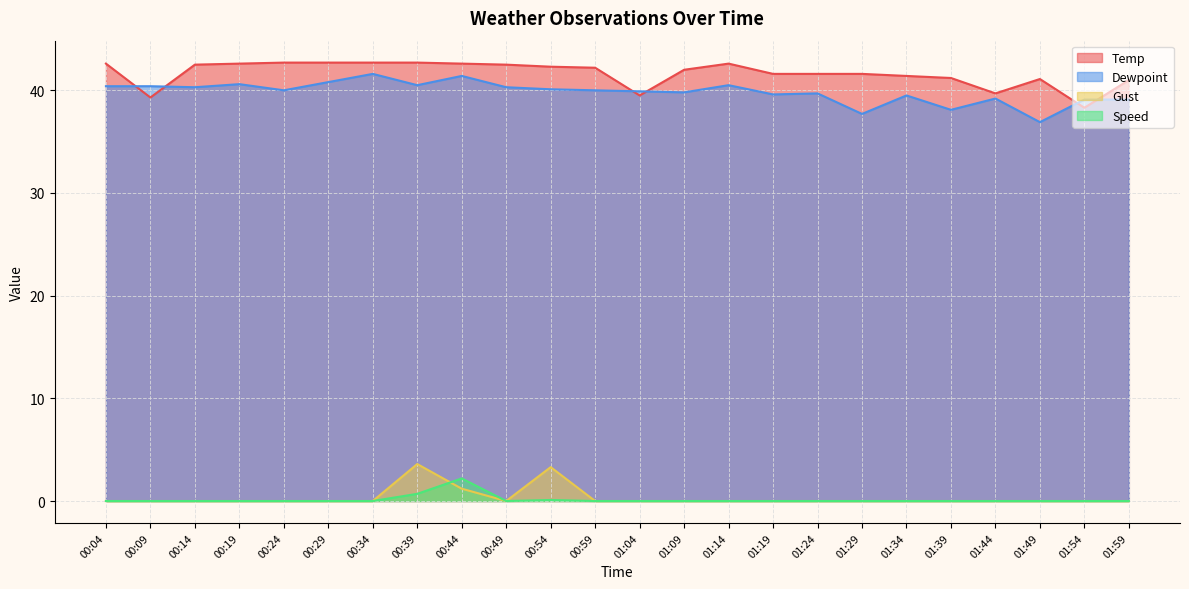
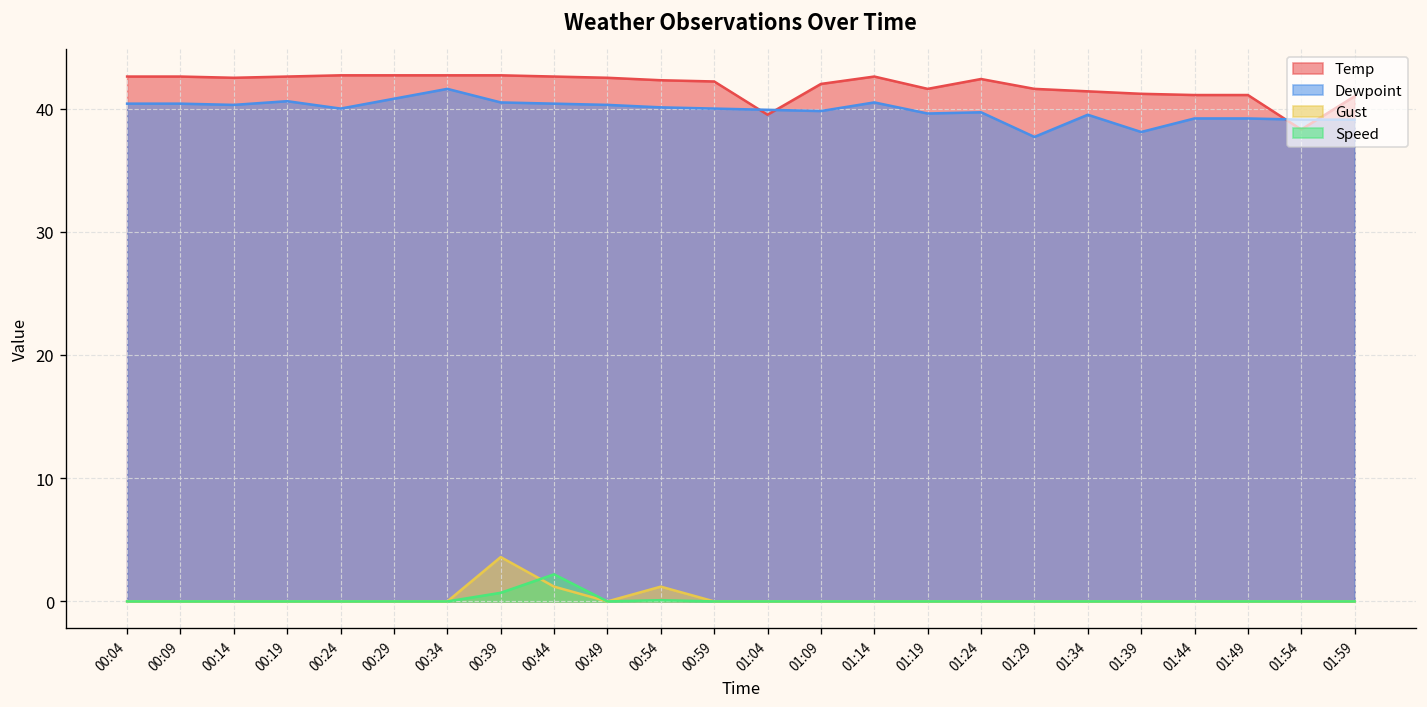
Temp, 00:09: 39.3 -> 42.6
Dewpoint, 00:44: 41.4 -> 40.4
Gust, 00:54: 3.3 -> 1.2
Temp, 01:24: 41.6 -> 42.4
Temp, 01:44: 39.7 -> 41.1
Dewpoint, 01:49: 36.9 -> 39.2
